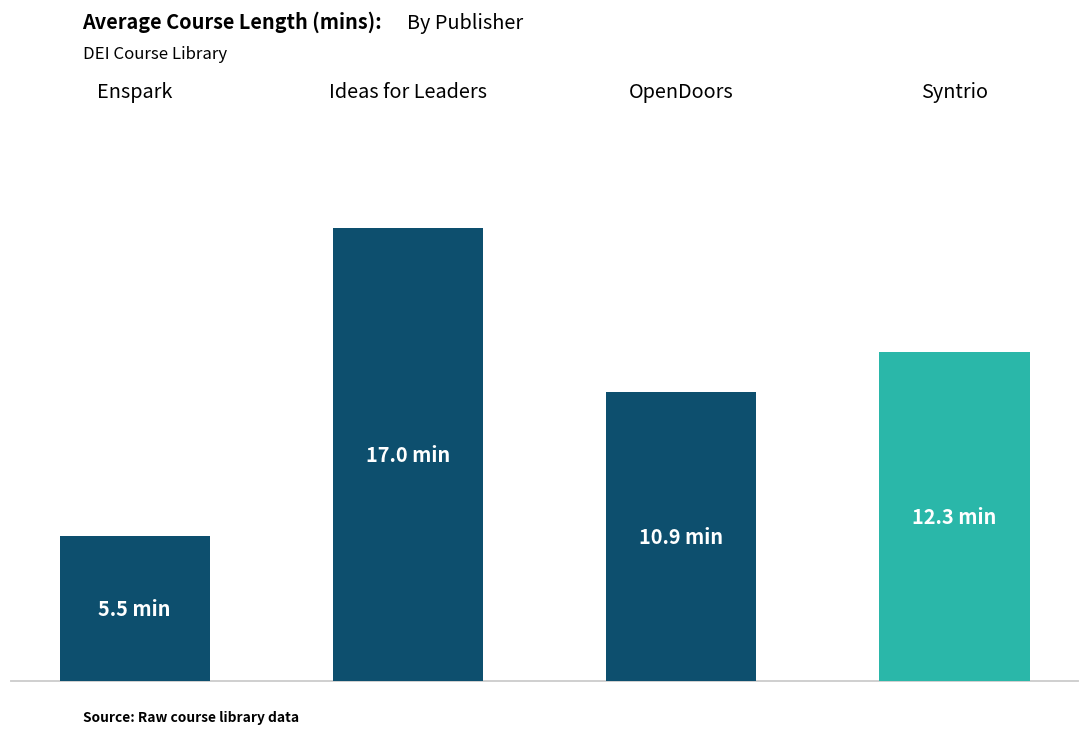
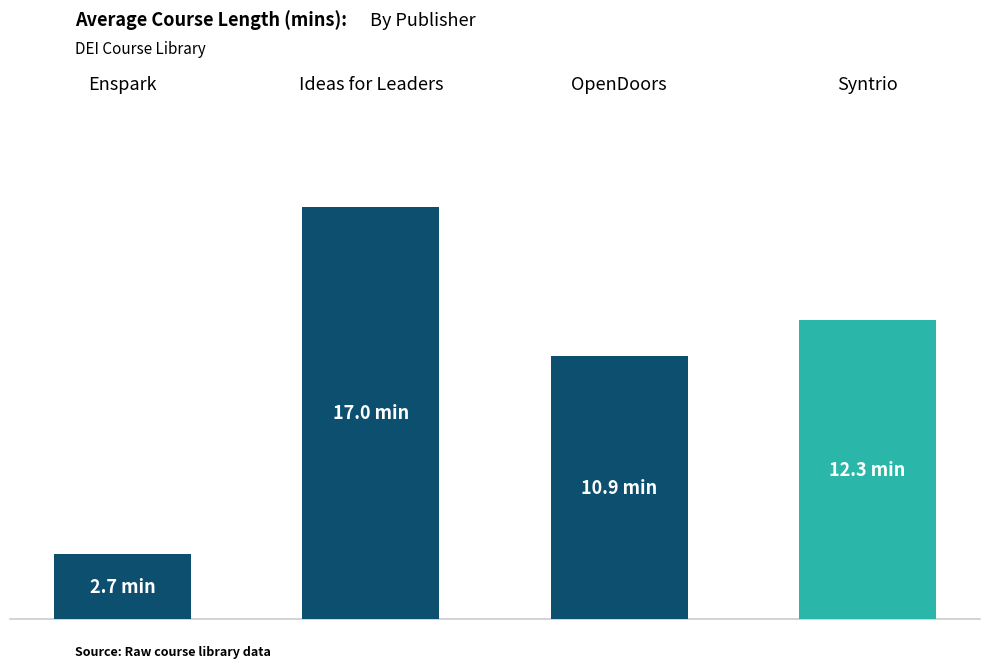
Enspark: 5.5 -> 2.7
